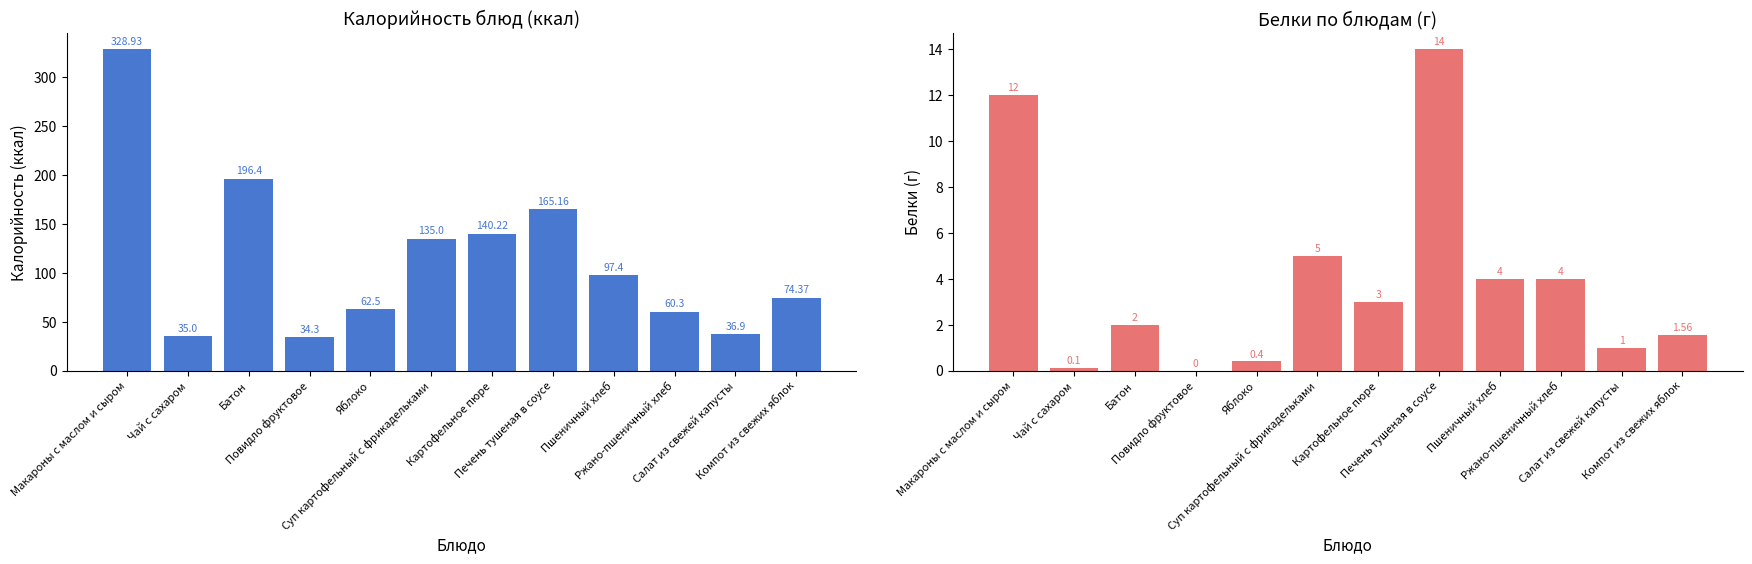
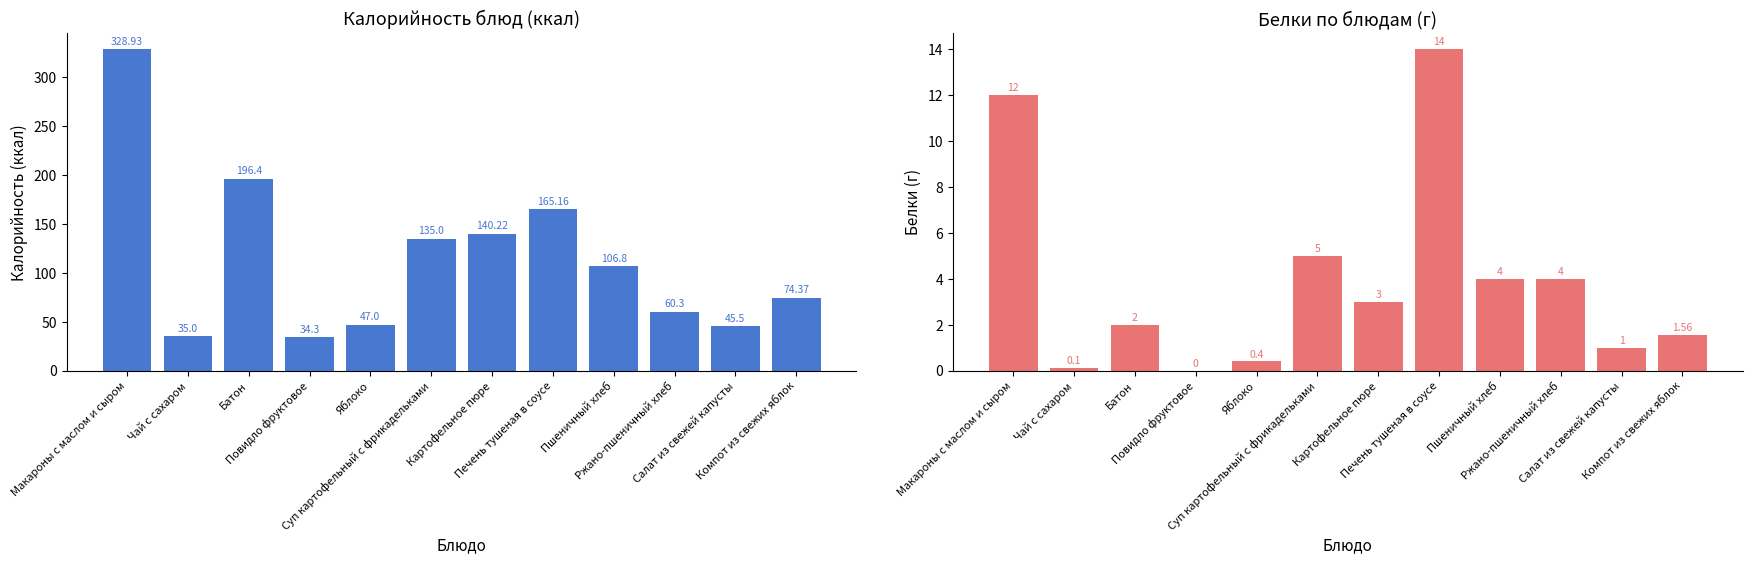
Калорийность блюд (ккал), Яблоко: 62.5 -> 47.0
Калорийность блюд (ккал), Пшеничный хлеб: 97.4 -> 106.8
Калорийность блюд (ккал), Салат из свежей капусты: 36.9 -> 45.5
